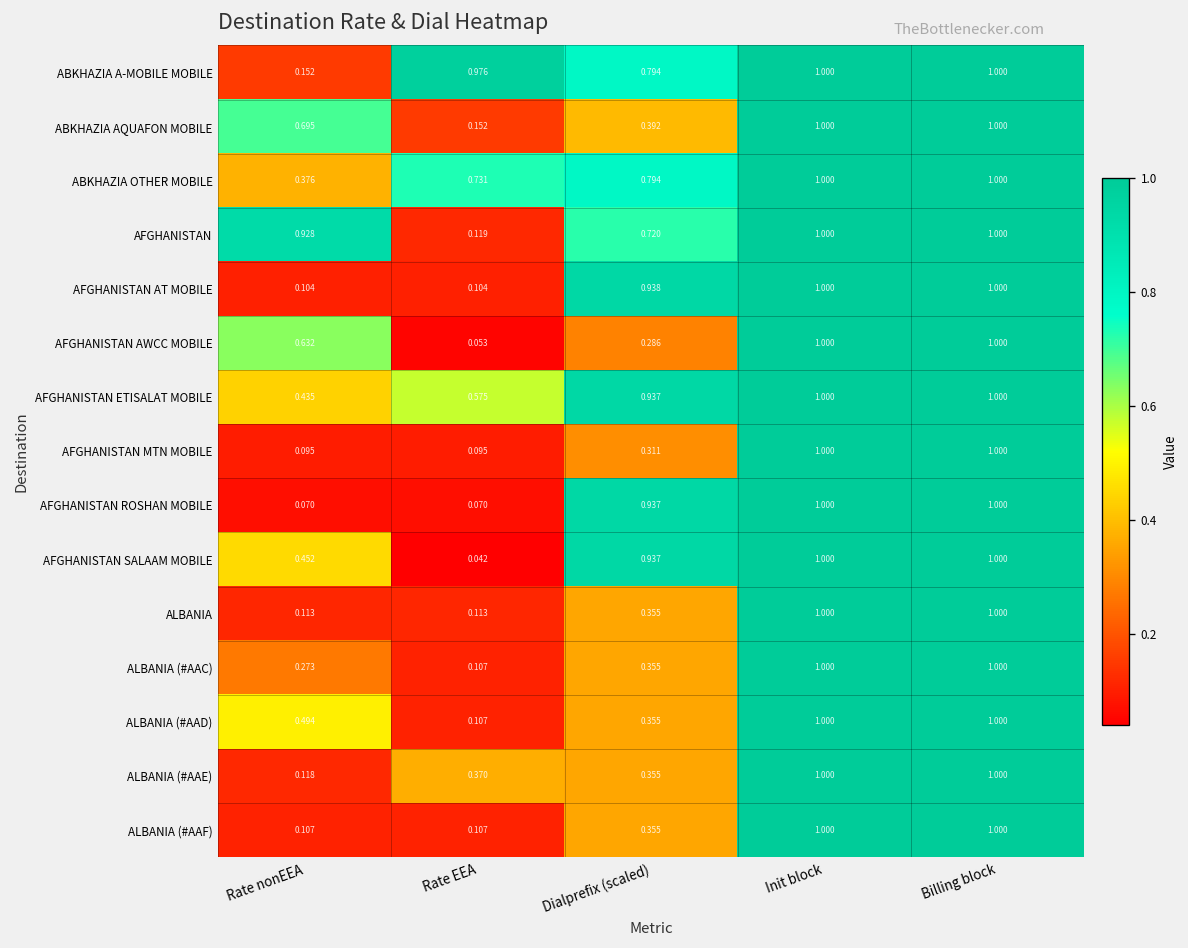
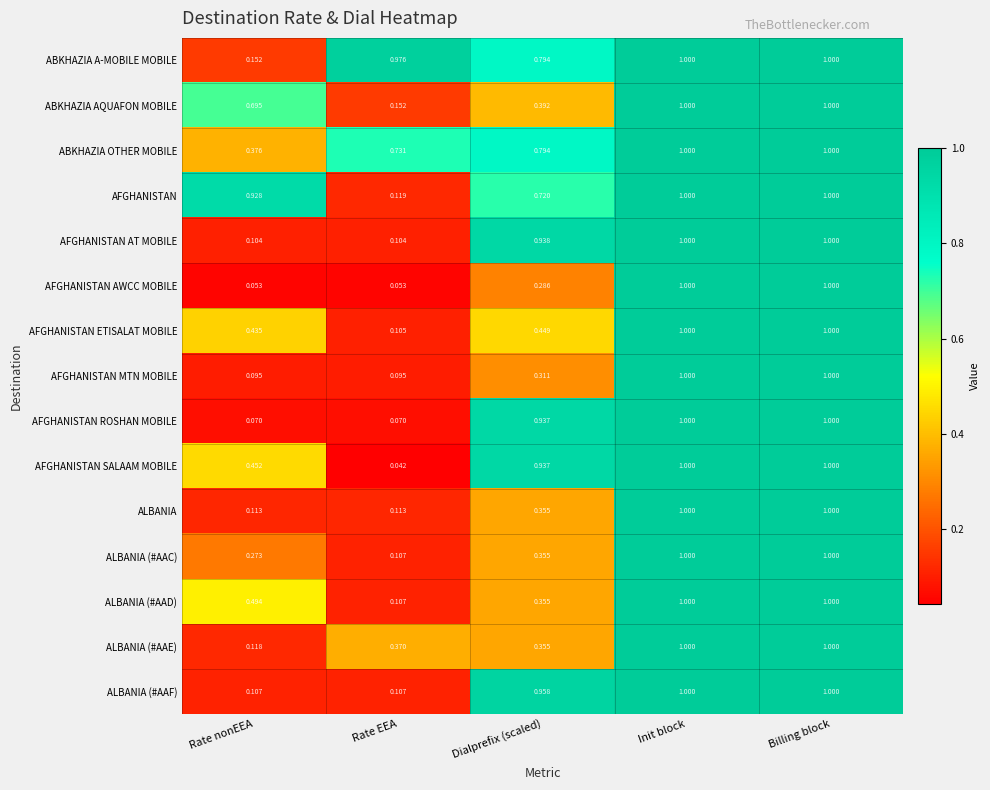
AFGHANISTAN AWCC MOBILE, Rate nonEEA: 0.632 -> 0.053
AFGHANISTAN ETISALAT MOBILE, Rate EEA: 0.575 -> 0.105
AFGHANISTAN ETISALAT MOBILE, Dialprefix (scaled): 0.937 -> 0.449
ALBANIA (#AAF), Dialprefix (scaled): 0.355 -> 0.958
